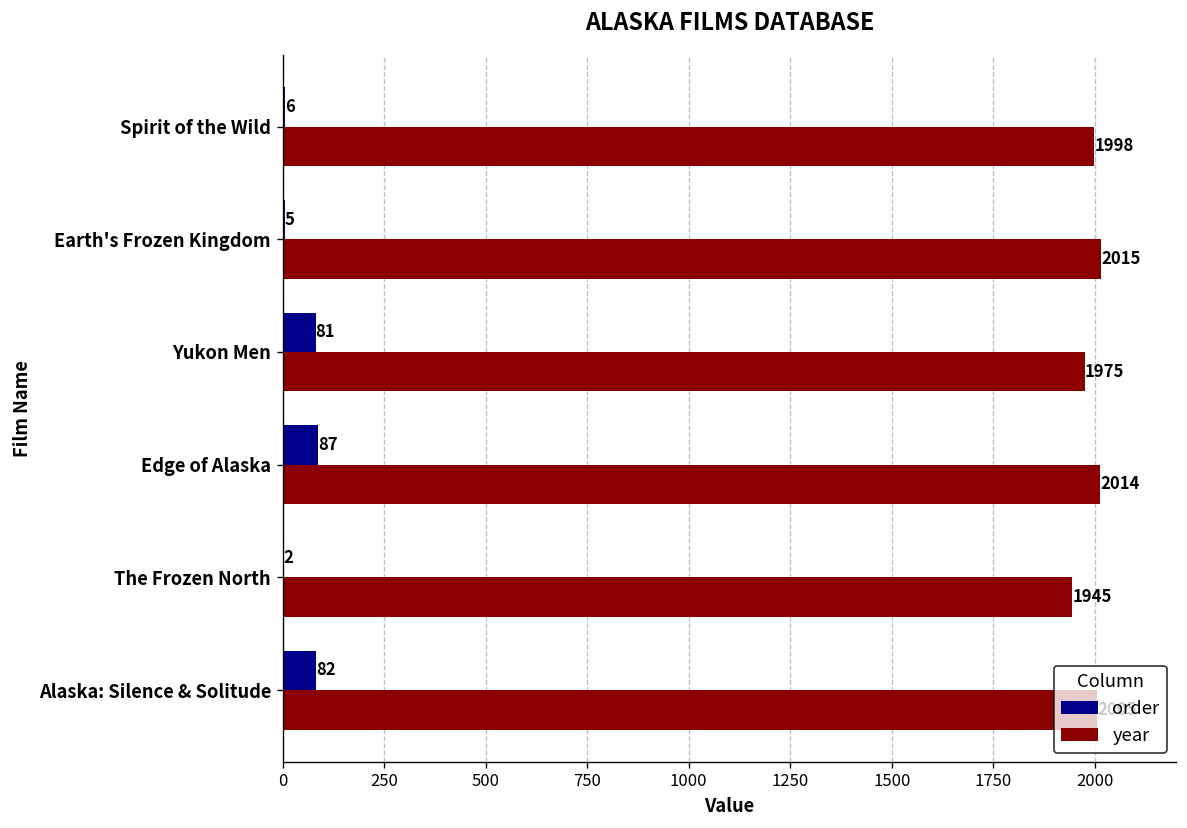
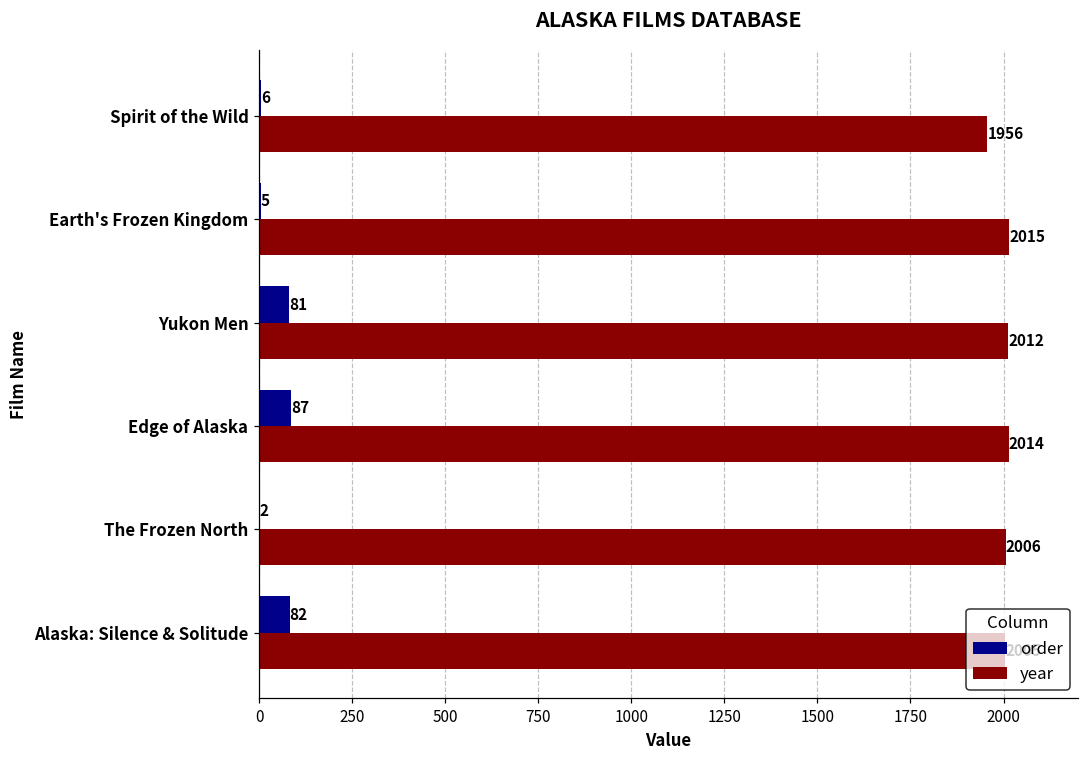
year, Spirit of the Wild: 1998 -> 1956
year, Yukon Men: 1975 -> 2012
year, The Frozen North: 1945 -> 2006
